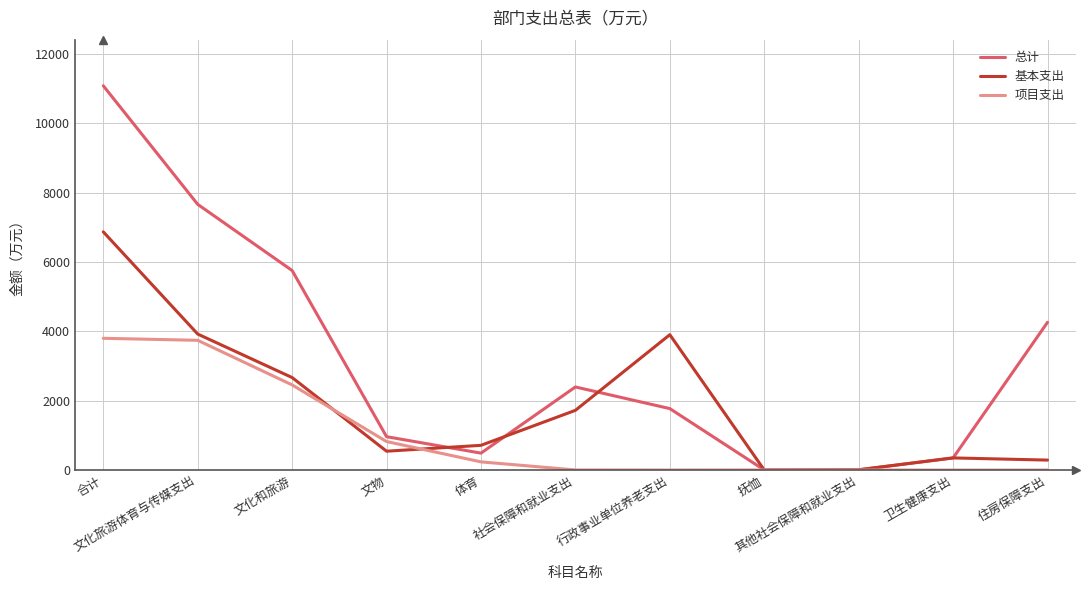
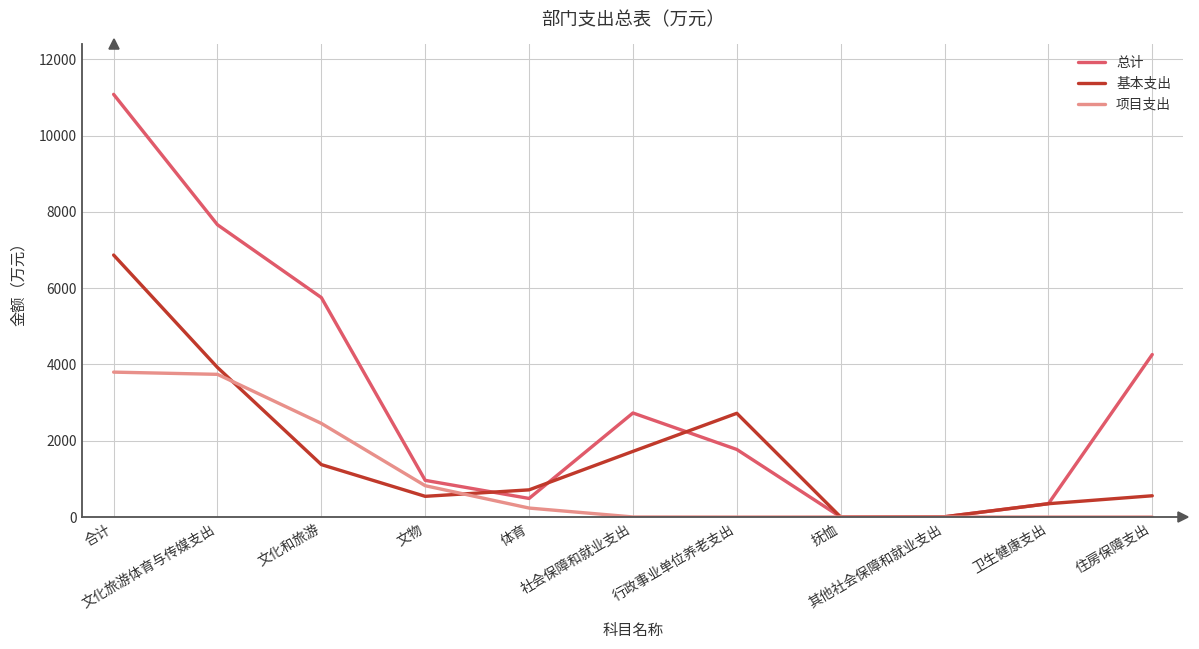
基本支出, 文化和旅游: 2700 -> 1400
总计, 社会保障和就业支出: 2400 -> 2700
基本支出, 行政事业单位养老支出: 3900 -> 2700
基本支出, 住房保障支出: 300 -> 600
